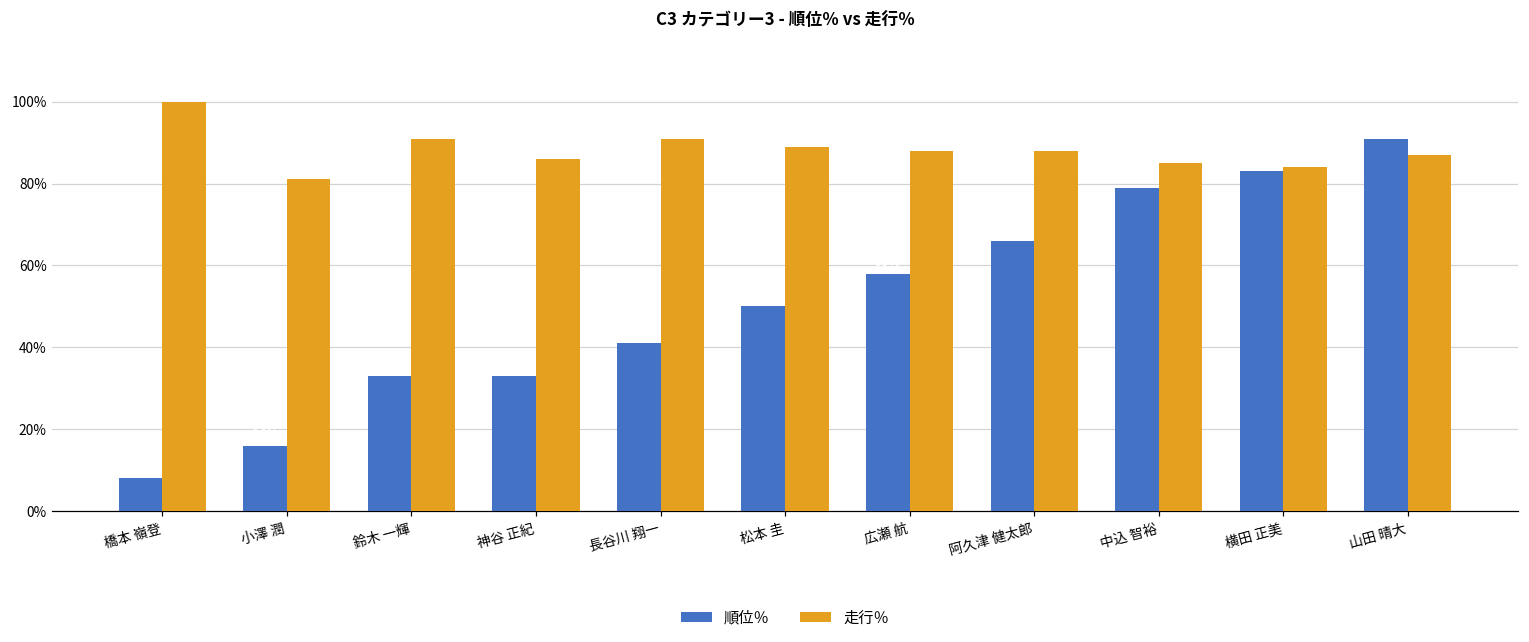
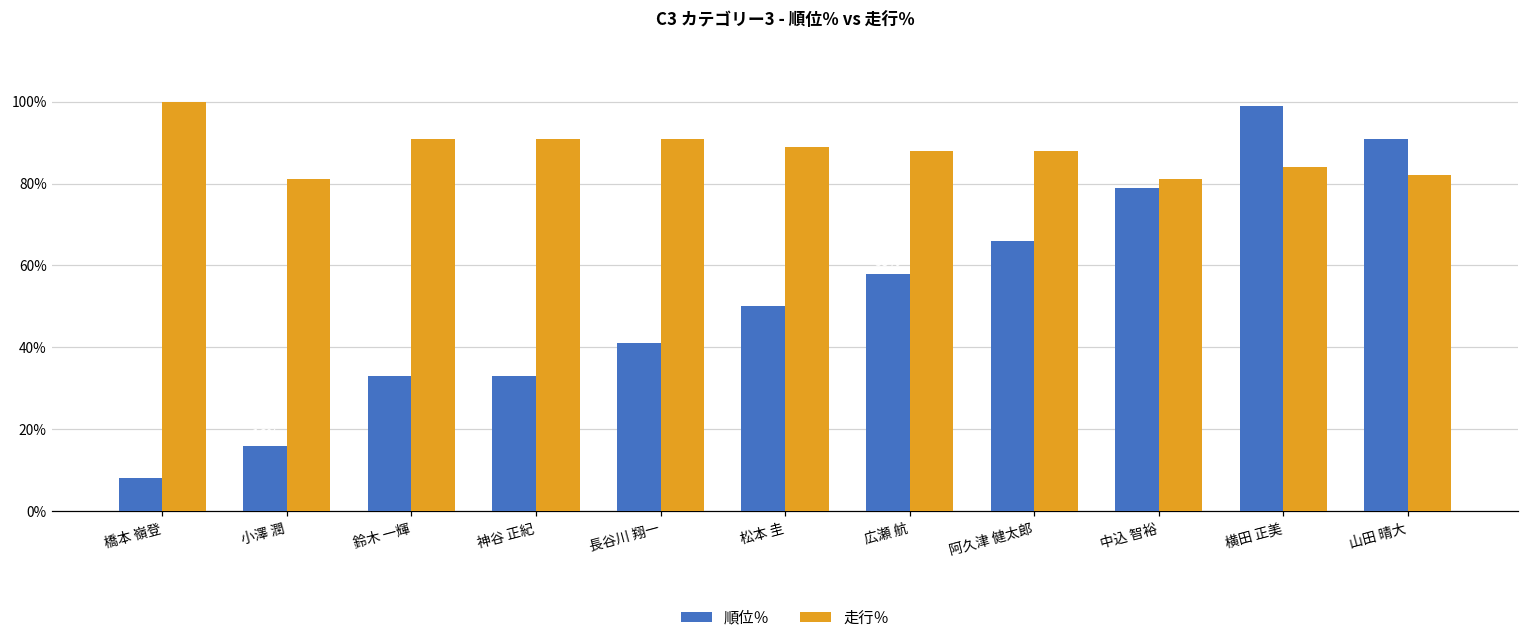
走行％, 神谷 正紀: 86% -> 91%
走行％, 中込 智裕: 85% -> 81%
順位％, 横田 正美: 83% -> 99%
走行％, 山田 晴大: 87% -> 82%
